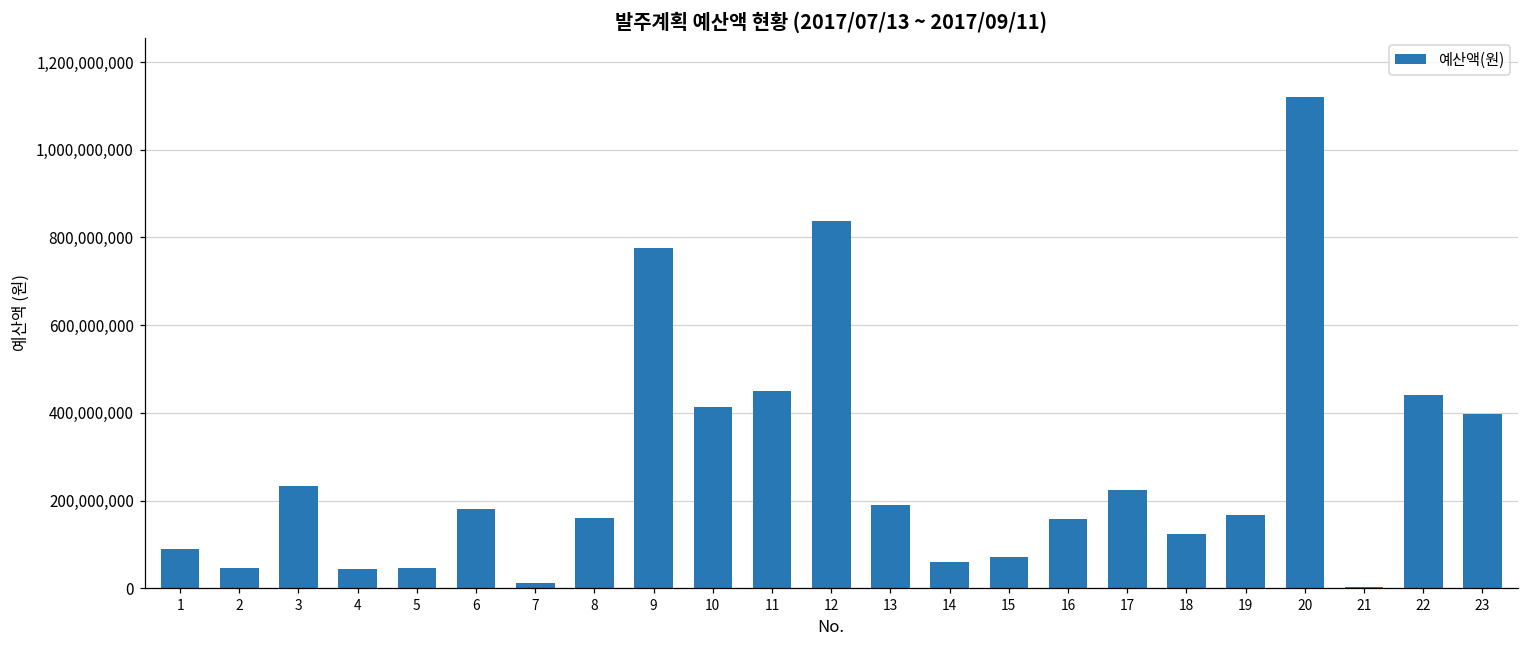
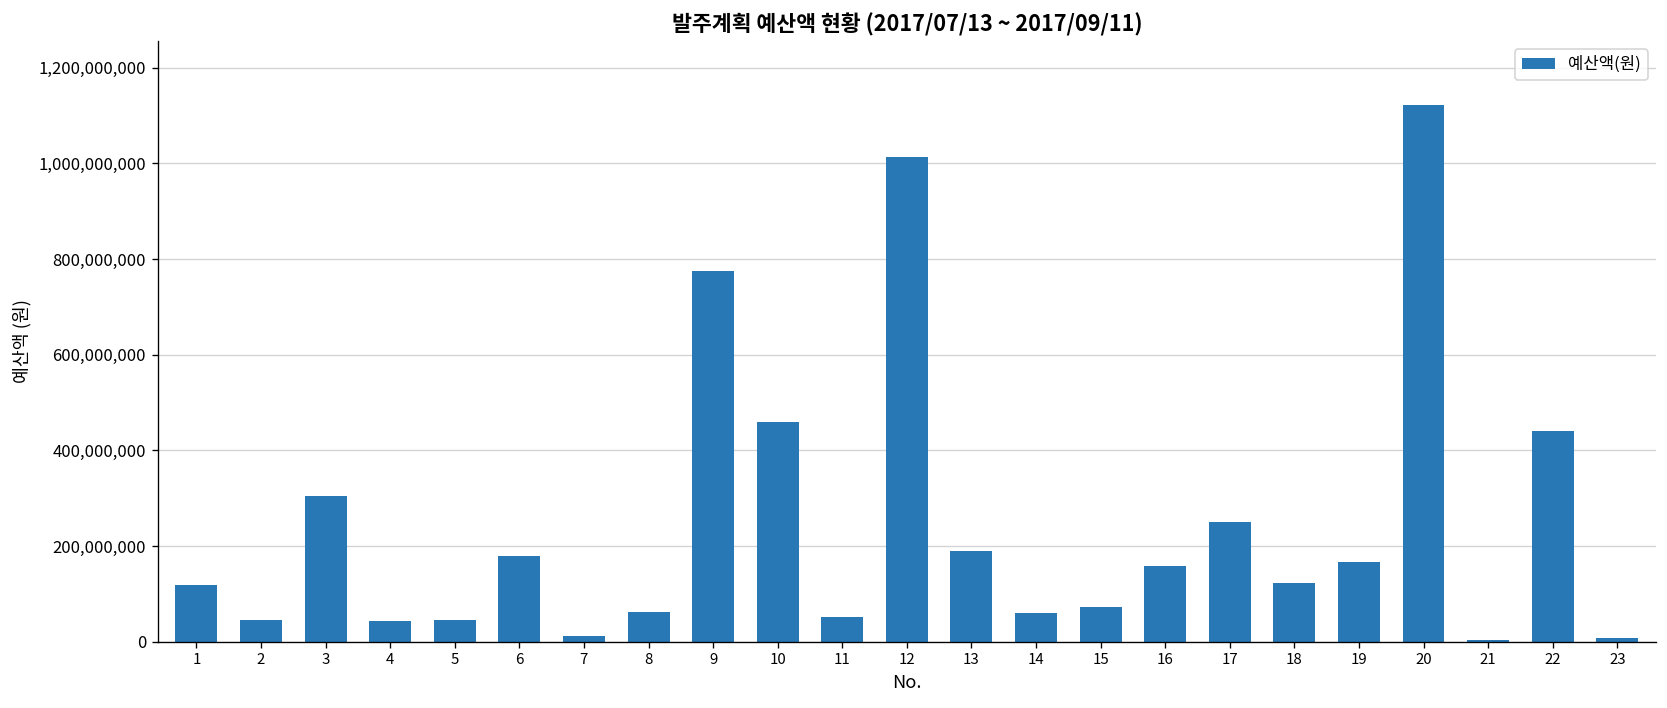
1: 90,000,000 -> 120,000,000
3: 230,000,000 -> 300,000,000
8: 160,000,000 -> 60,000,000
10: 410,000,000 -> 460,000,000
11: 450,000,000 -> 50,000,000
12: 840,000,000 -> 1,010,000,000
17: 220,000,000 -> 250,000,000
23: 400,000,000 -> 10,000,000
